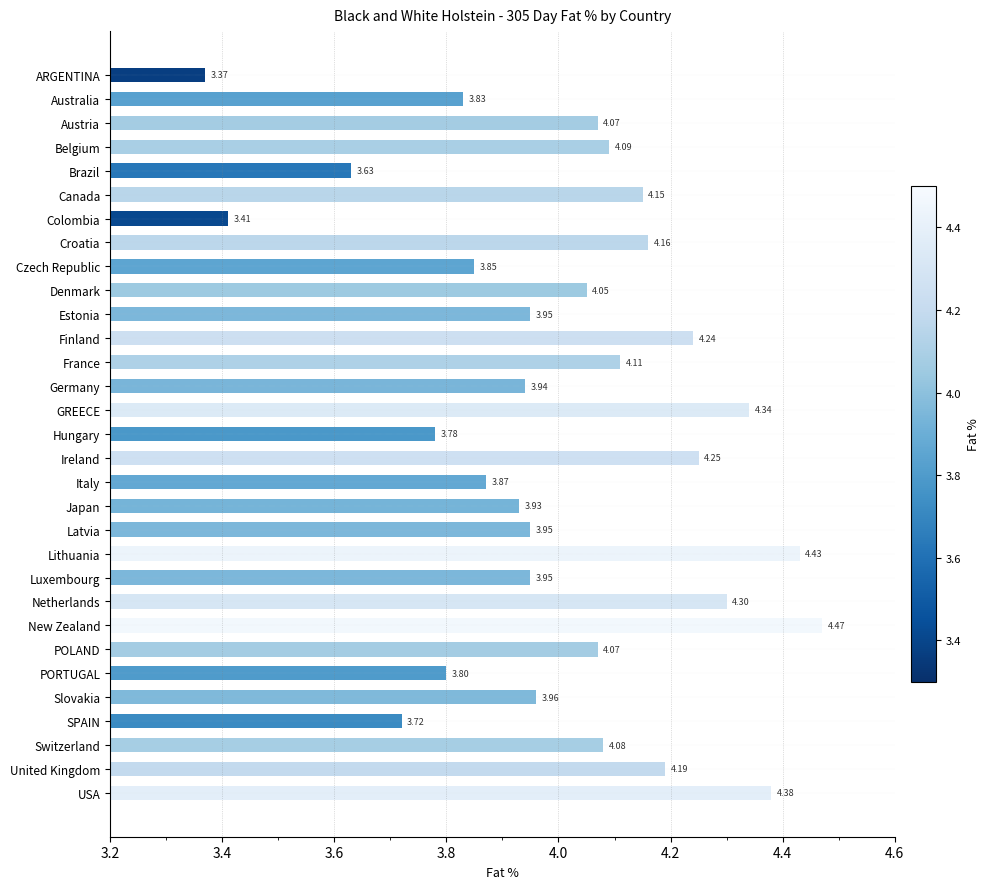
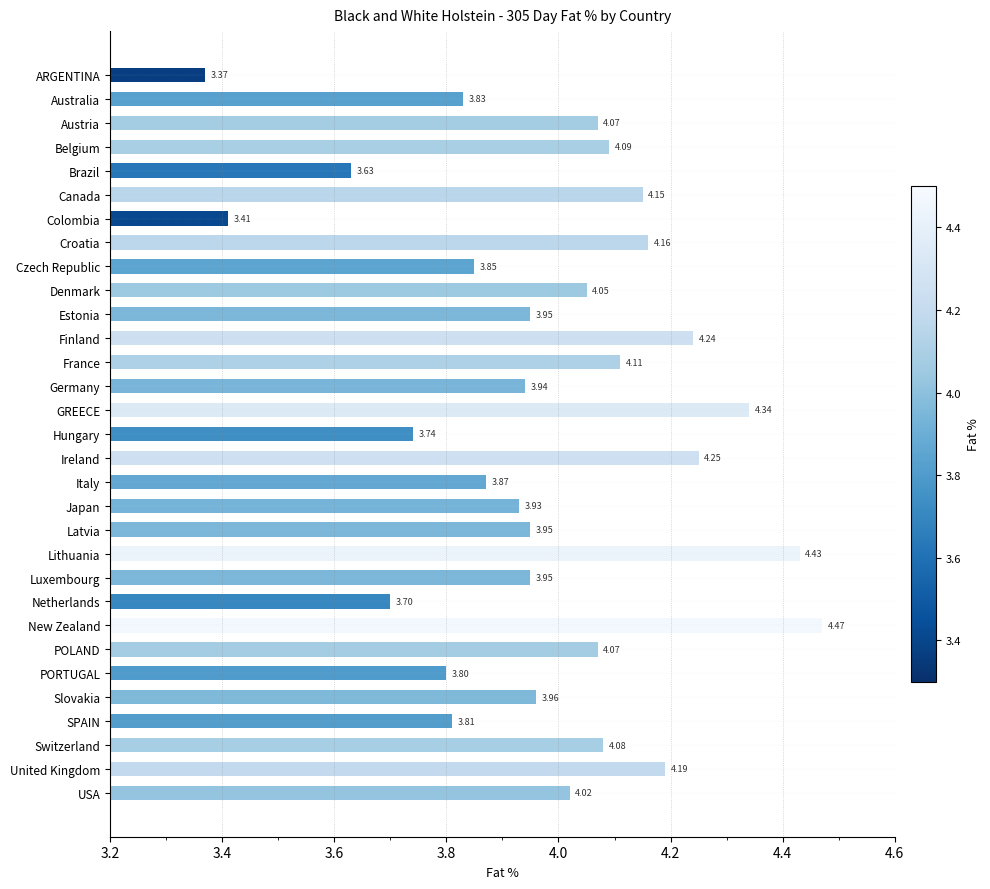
Hungary: 3.78 -> 3.74
Netherlands: 4.30 -> 3.70
SPAIN: 3.72 -> 3.81
USA: 4.38 -> 4.02
